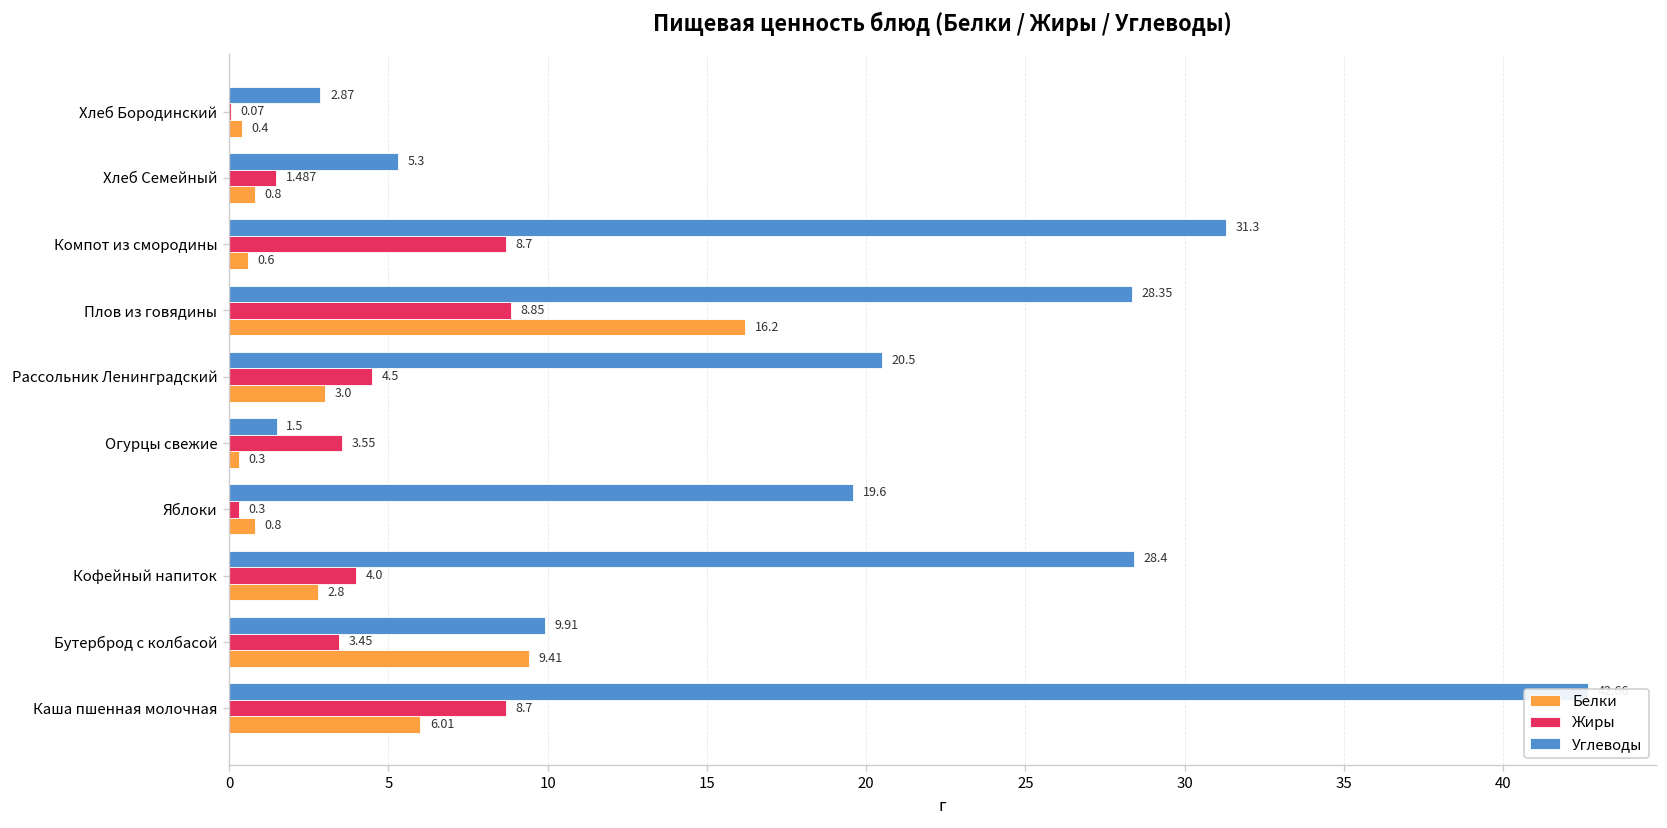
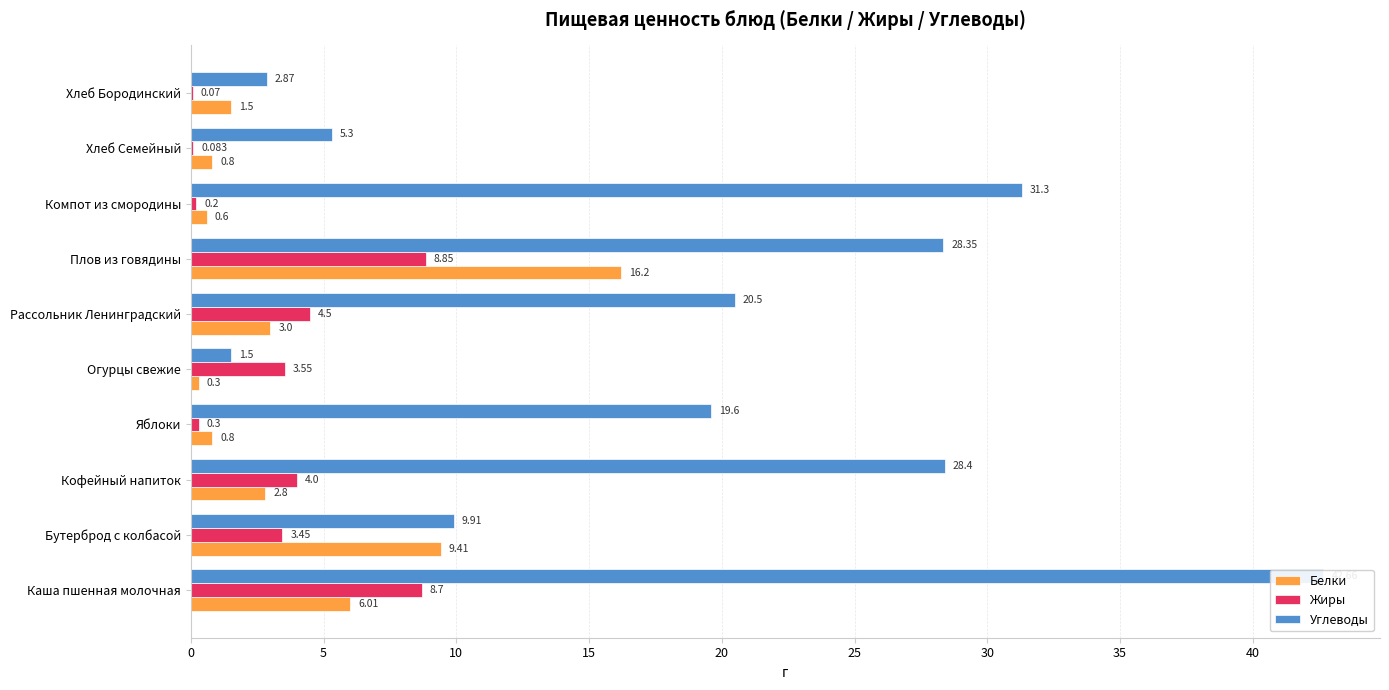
Белки, Хлеб Бородинский: 0.4 -> 1.5
Жиры, Хлеб Семейный: 1.487 -> 0.083
Жиры, Компот из смородины: 8.7 -> 0.2
